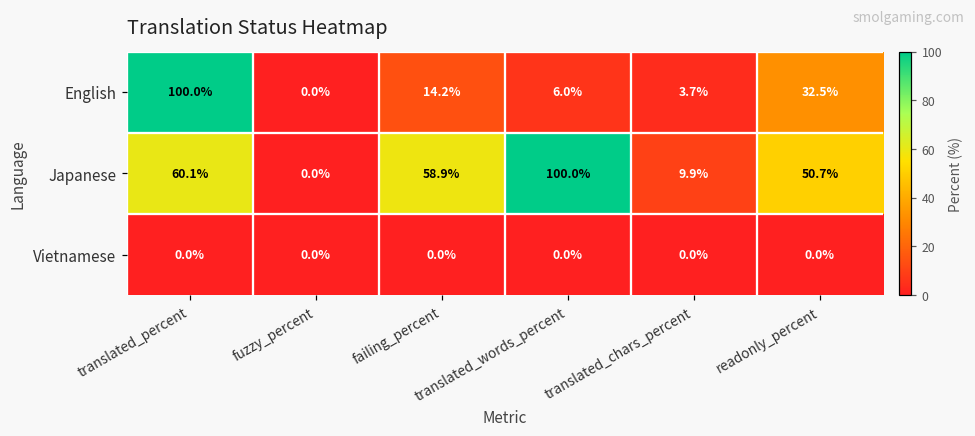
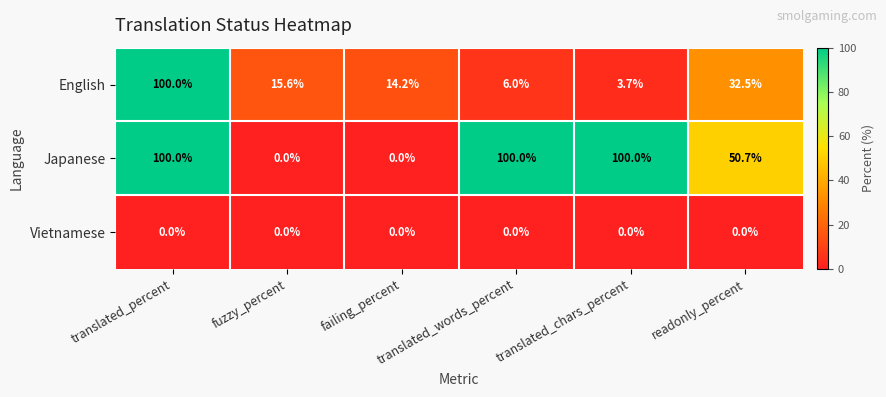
English, fuzzy_percent: 0.0% -> 15.6%
Japanese, translated_percent: 60.1% -> 100.0%
Japanese, failing_percent: 58.9% -> 0.0%
Japanese, translated_chars_percent: 9.9% -> 100.0%
